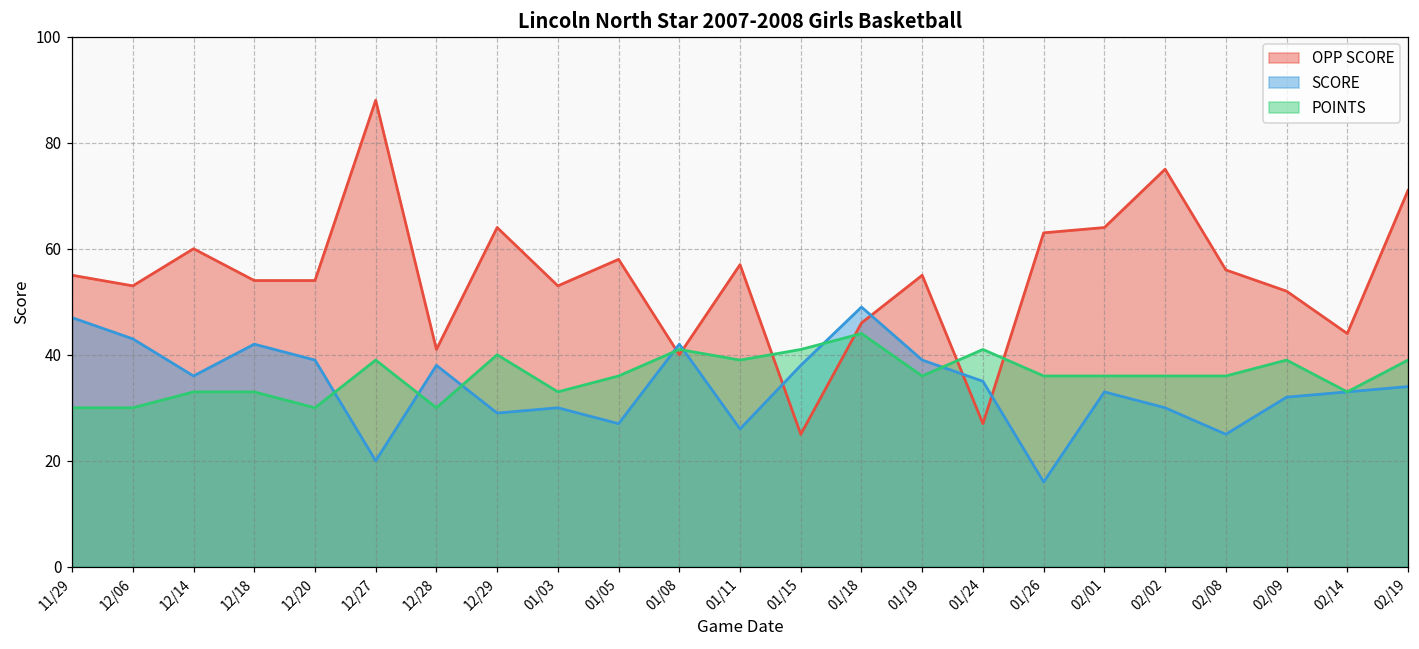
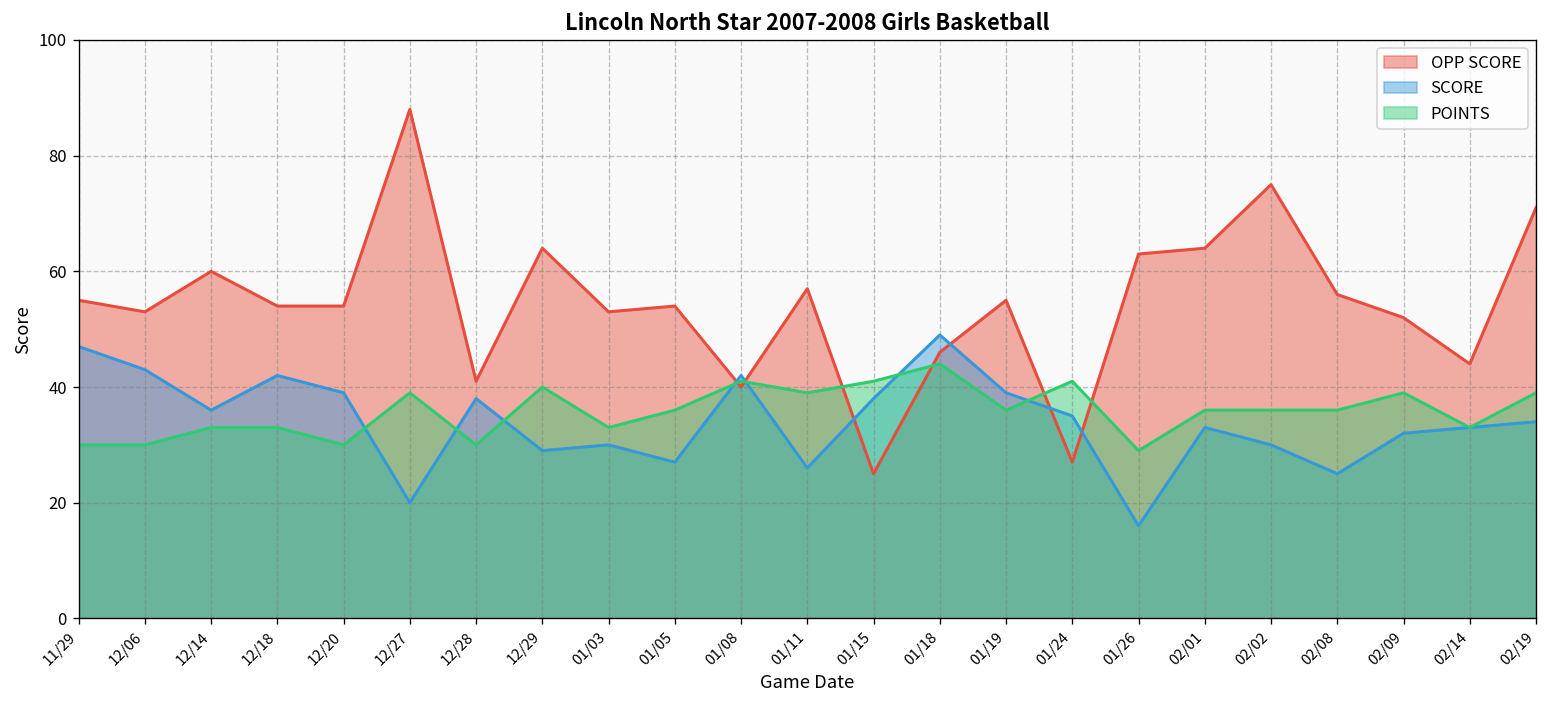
OPP SCORE, 01/05: 58 -> 54
POINTS, 01/26: 36 -> 29
